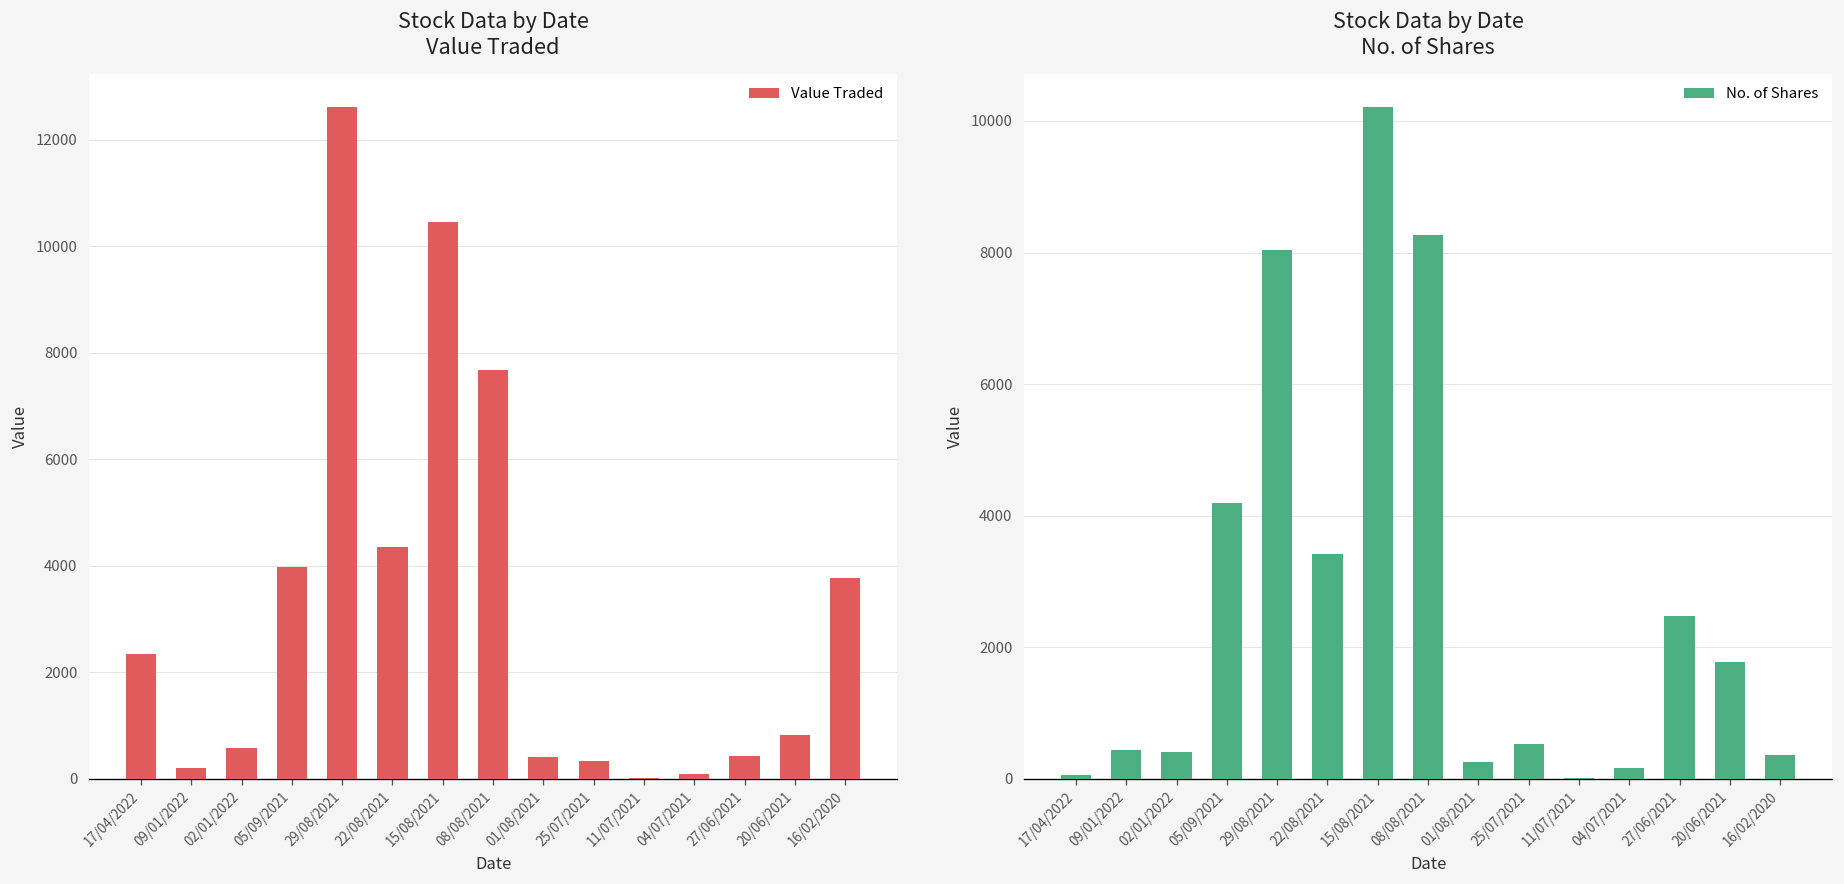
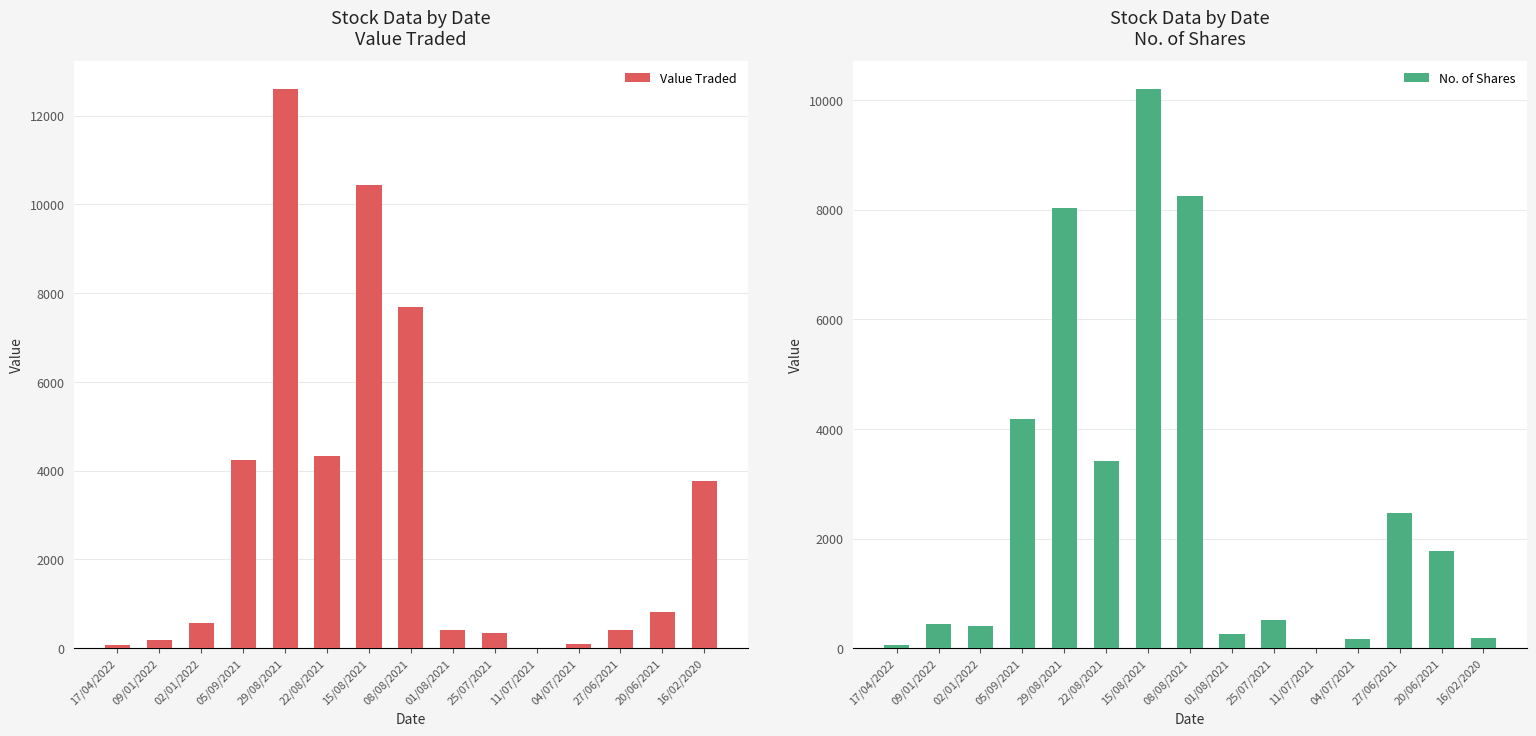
Stock Data by Date Value Traded, 17/04/2022: 2300 -> 100
Stock Data by Date Value Traded, 05/09/2021: 4000 -> 4200
Stock Data by Date No. of Shares, 16/02/2020: 400 -> 200
